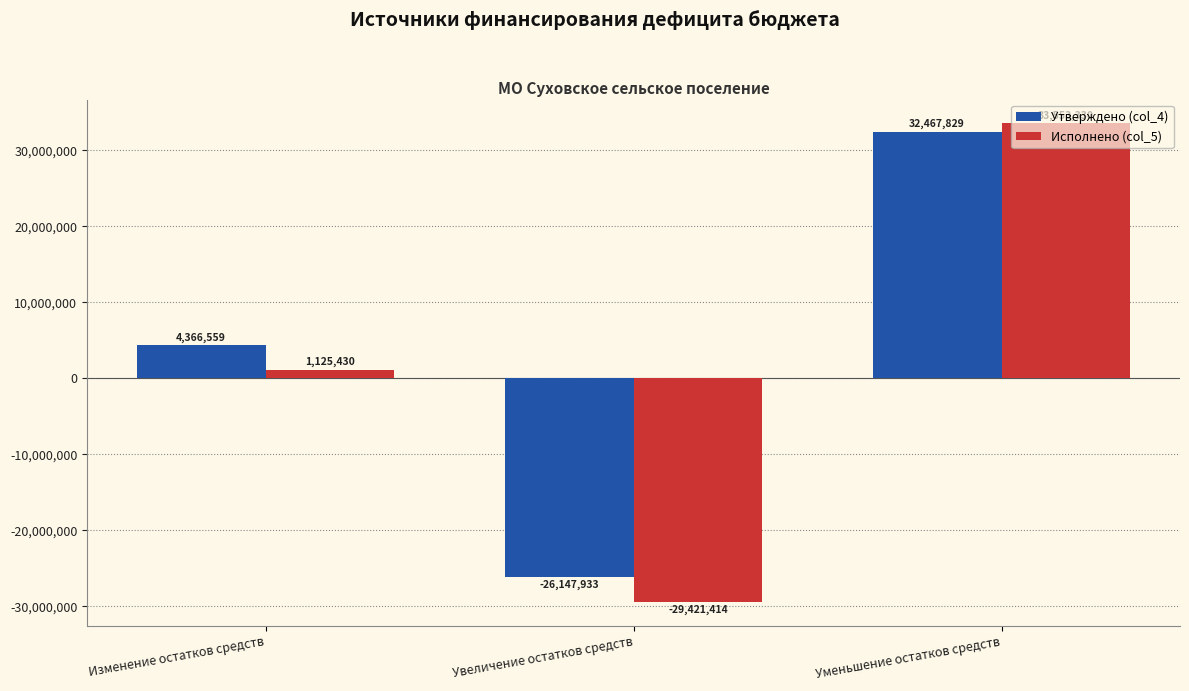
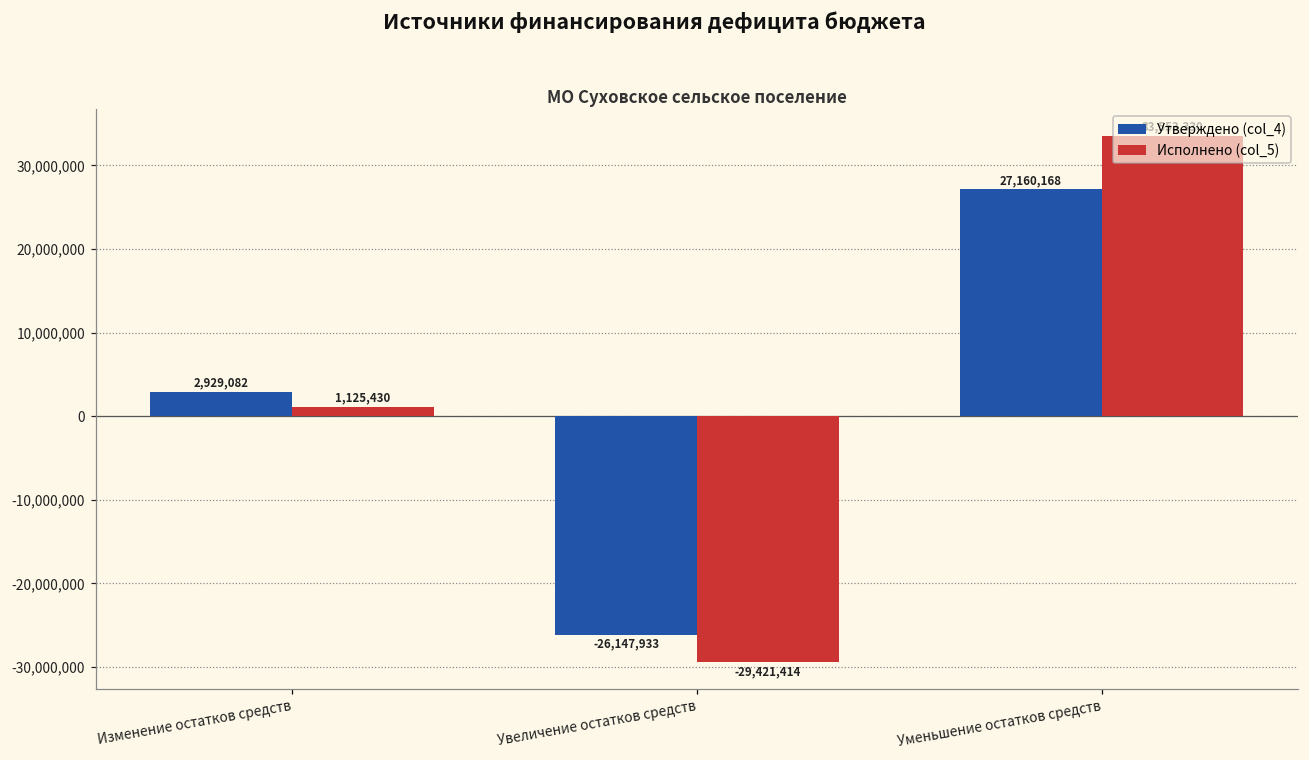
Утверждено (col_4), Изменение остатков средств: 4,366,559 -> 2,929,082
Утверждено (col_4), Уменьшение остатков средств: 32,467,829 -> 27,160,168
